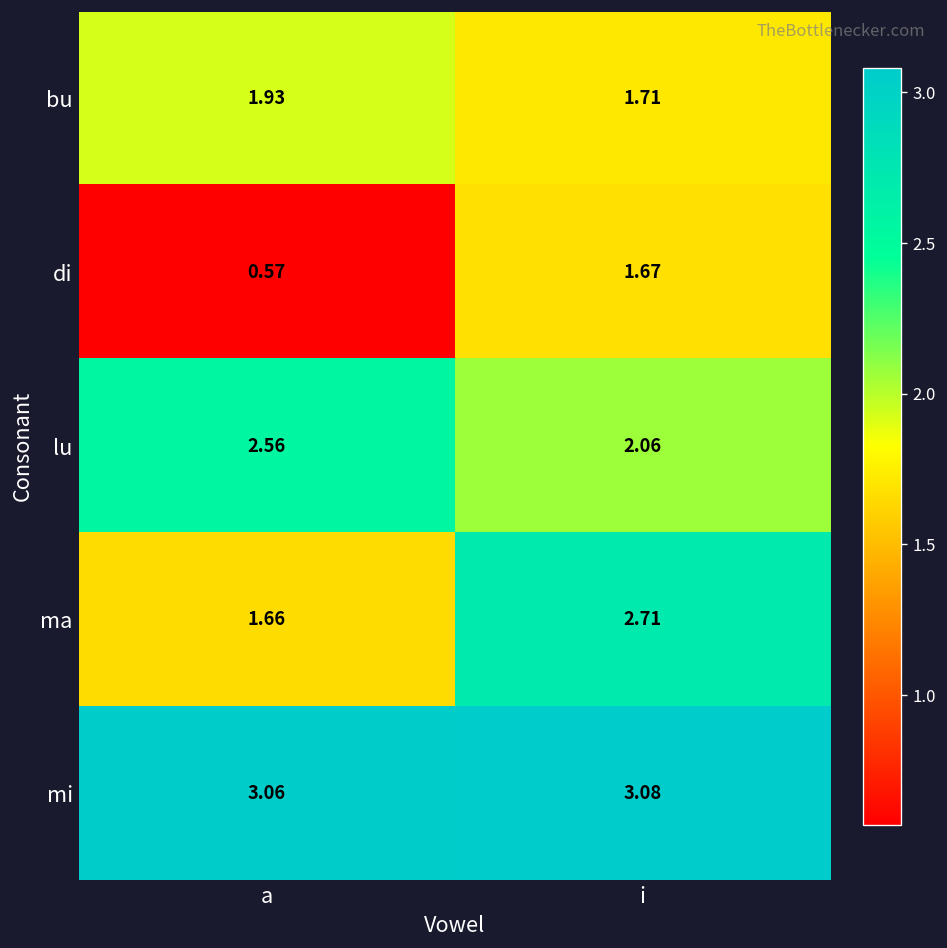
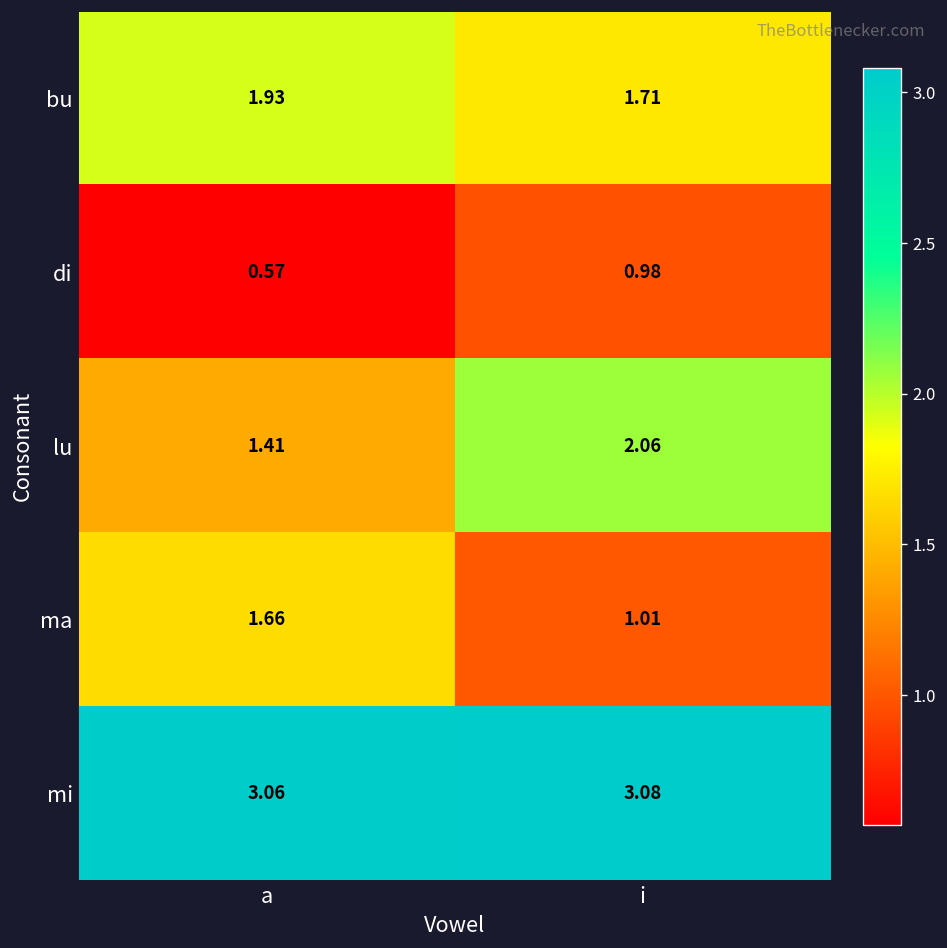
di, i: 1.67 -> 0.98
lu, a: 2.56 -> 1.41
ma, i: 2.71 -> 1.01
